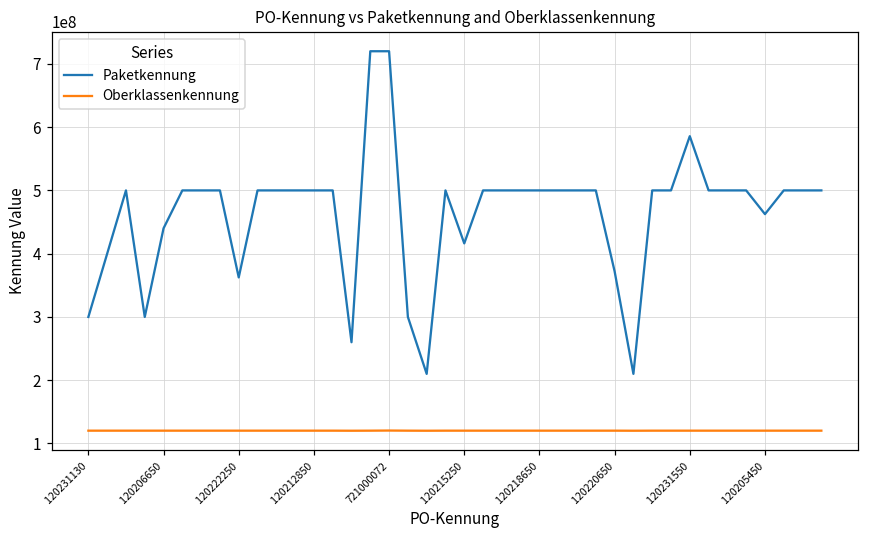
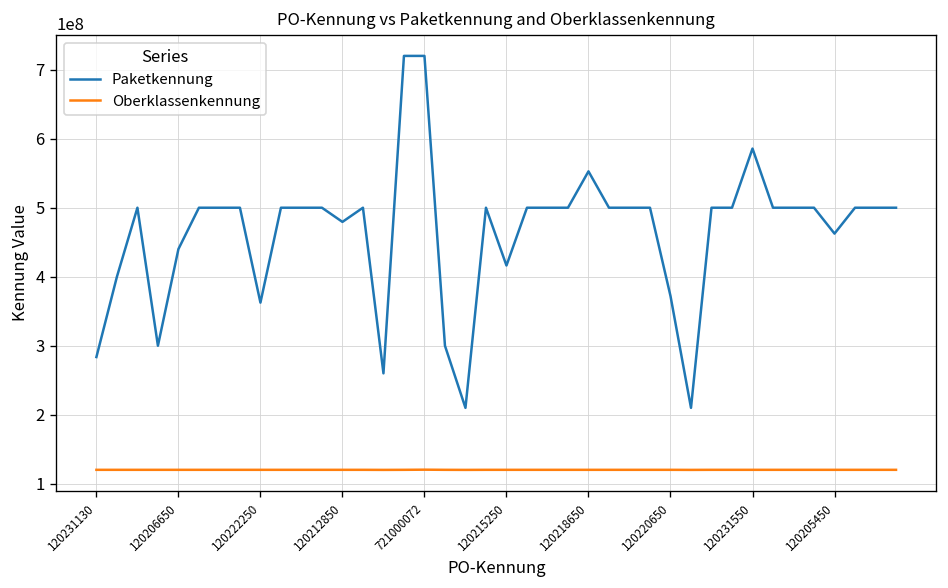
Paketkennung, 120231130: 300000000 -> 280000000
Paketkennung, 120212850: 500000000 -> 480000000
Paketkennung, 120218650: 500000000 -> 550000000
